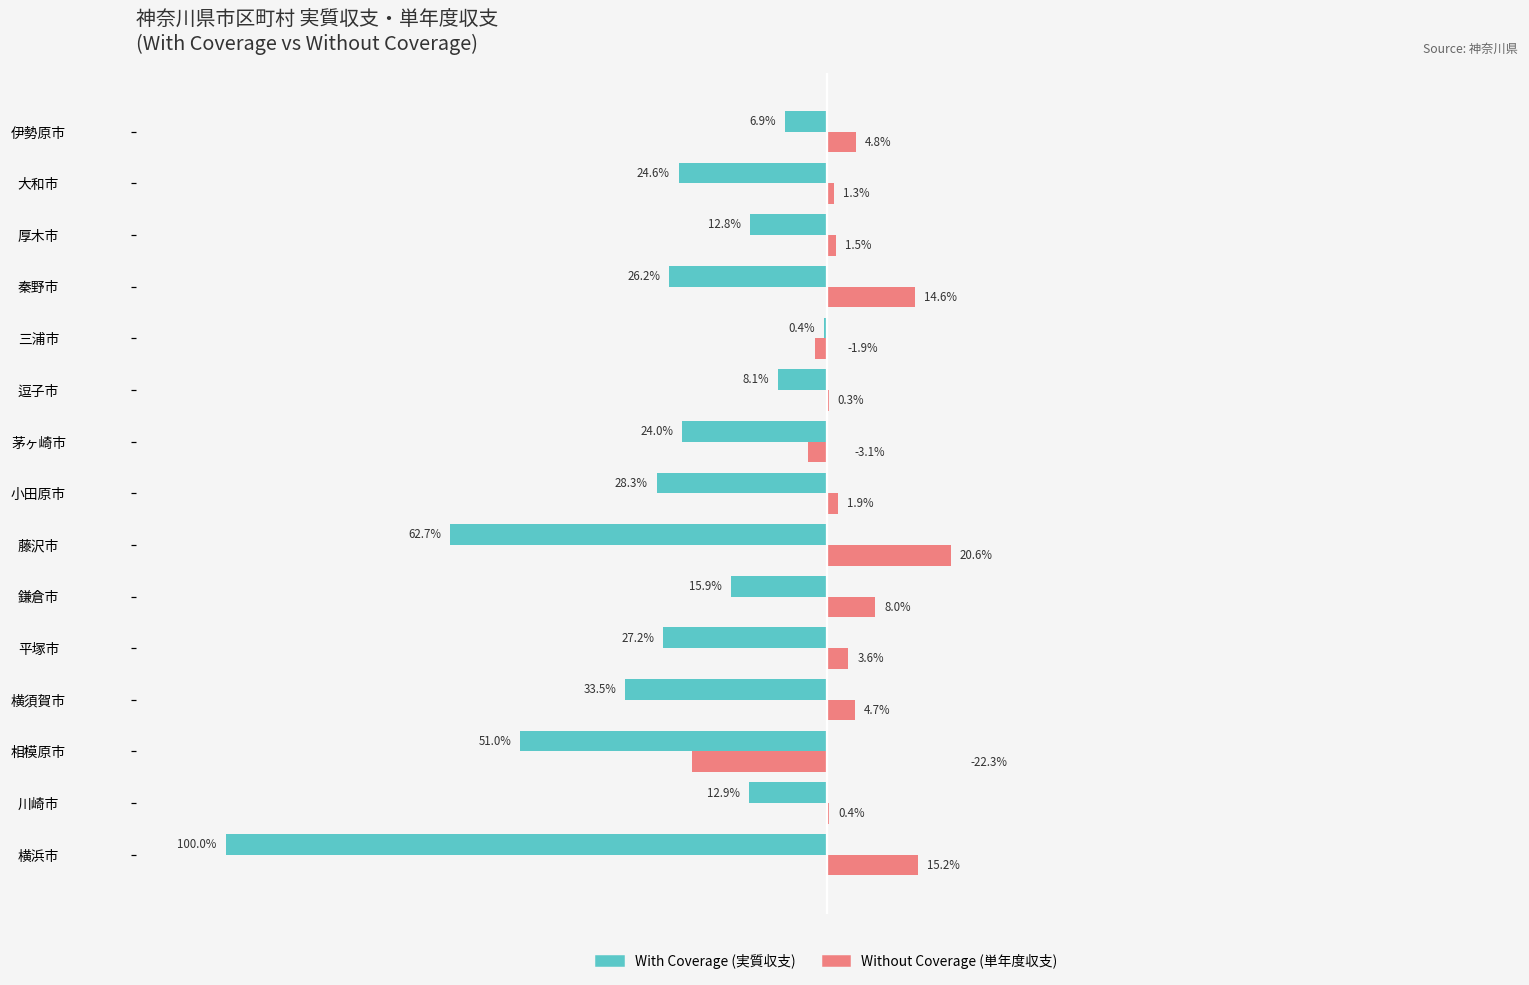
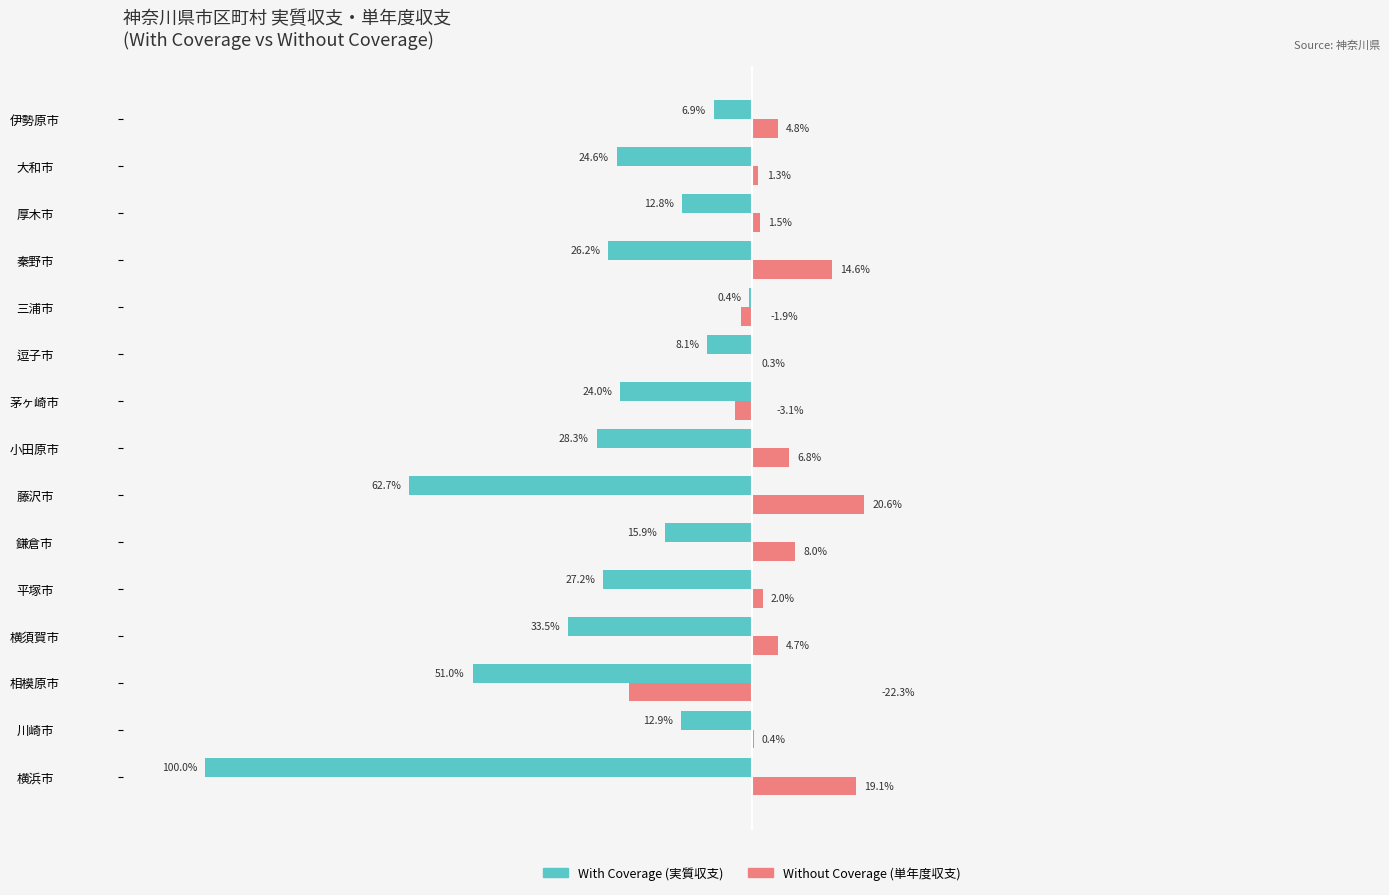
Without Coverage (単年度収支), 小田原市: 1.9% -> 6.8%
Without Coverage (単年度収支), 平塚市: 3.6% -> 2.0%
Without Coverage (単年度収支), 横浜市: 15.2% -> 19.1%
